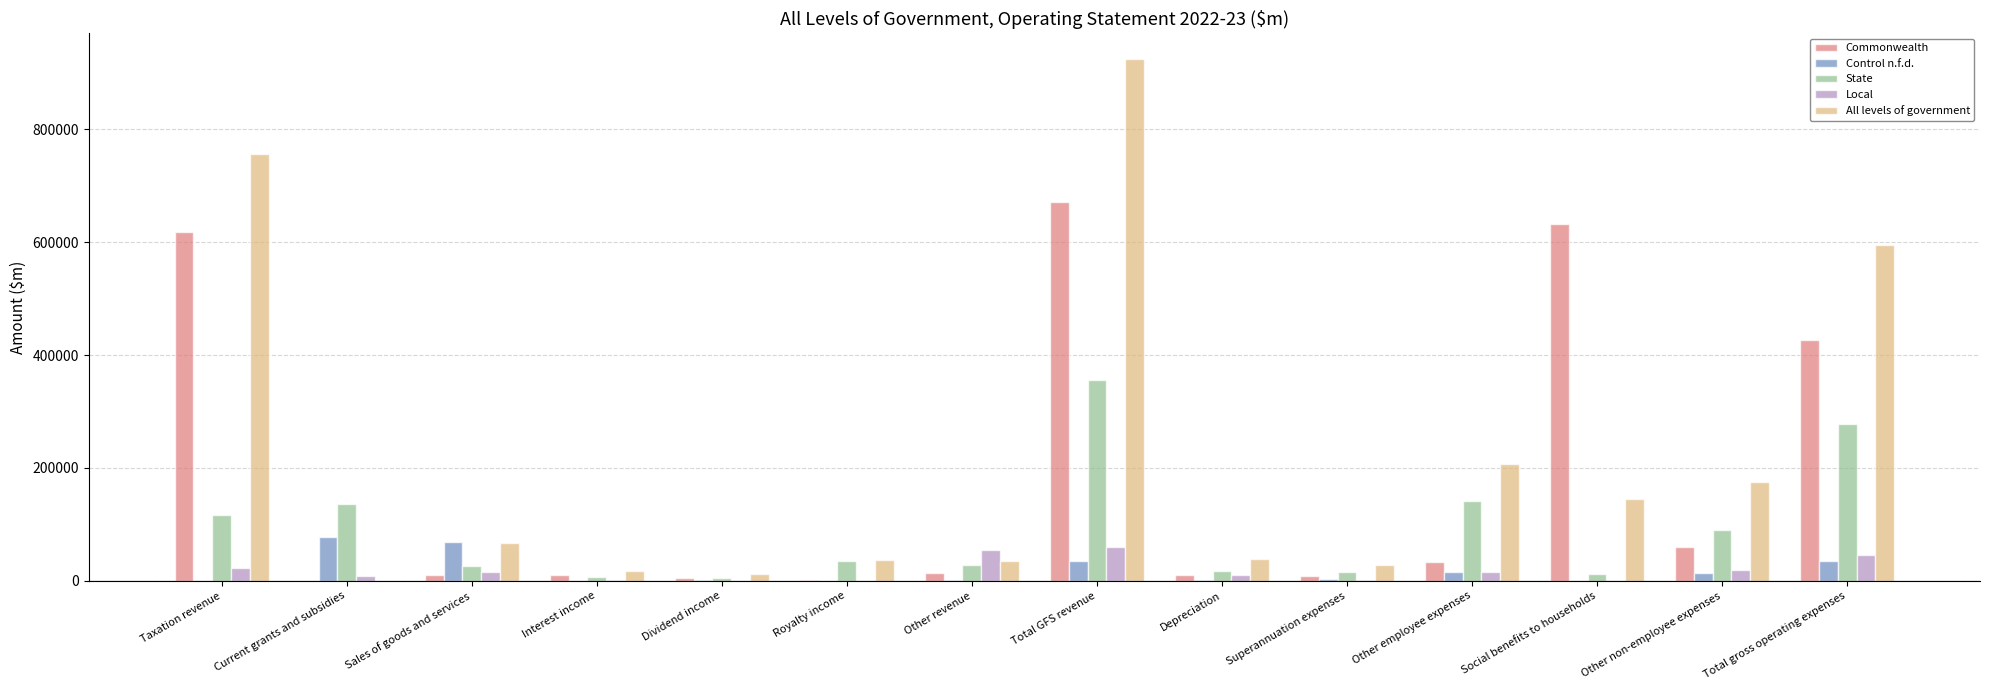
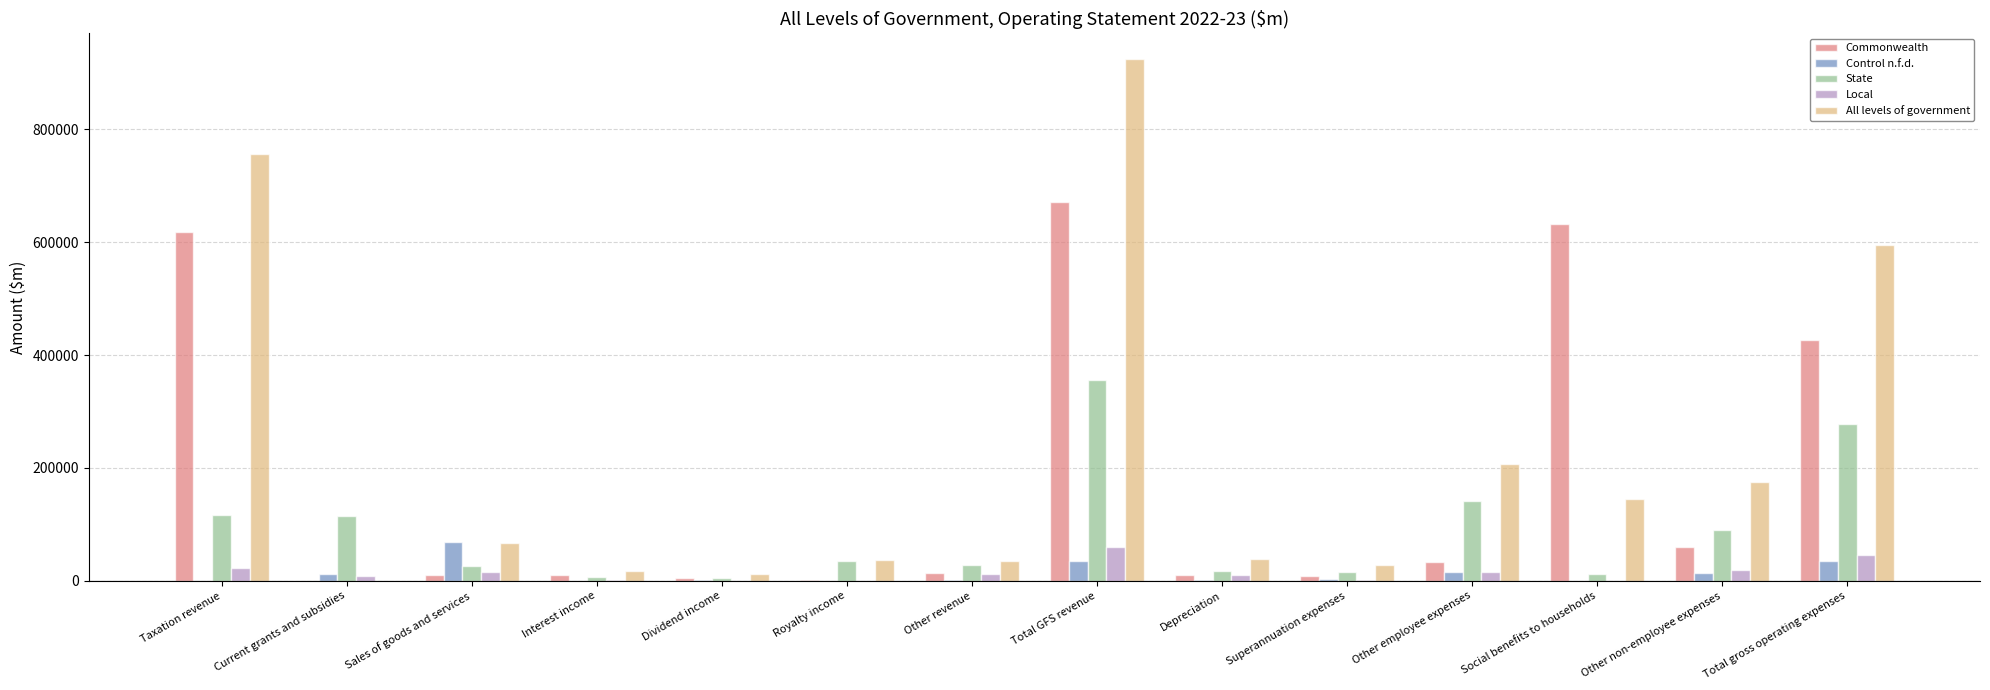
Control n.f.d., Current grants and subsidies: 80000 -> 10000
State, Current grants and subsidies: 140000 -> 120000
Local, Other revenue: 50000 -> 10000
